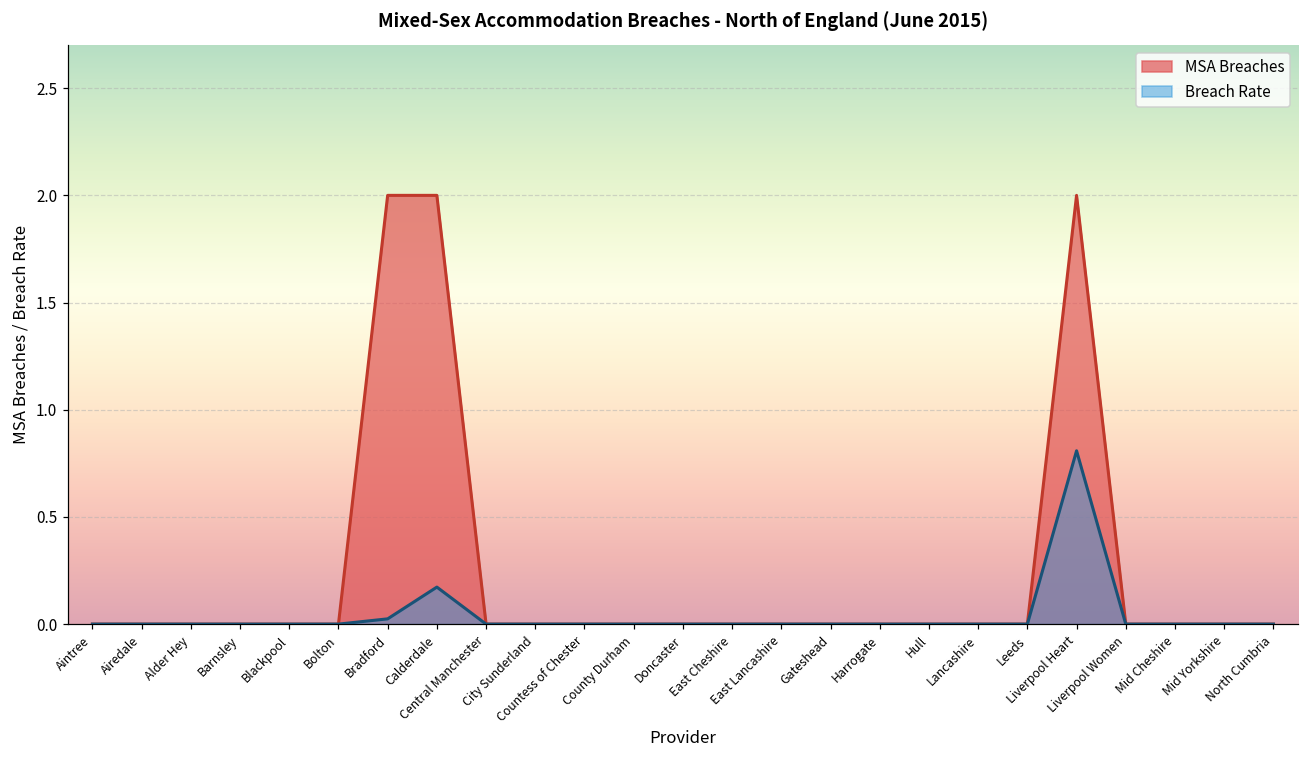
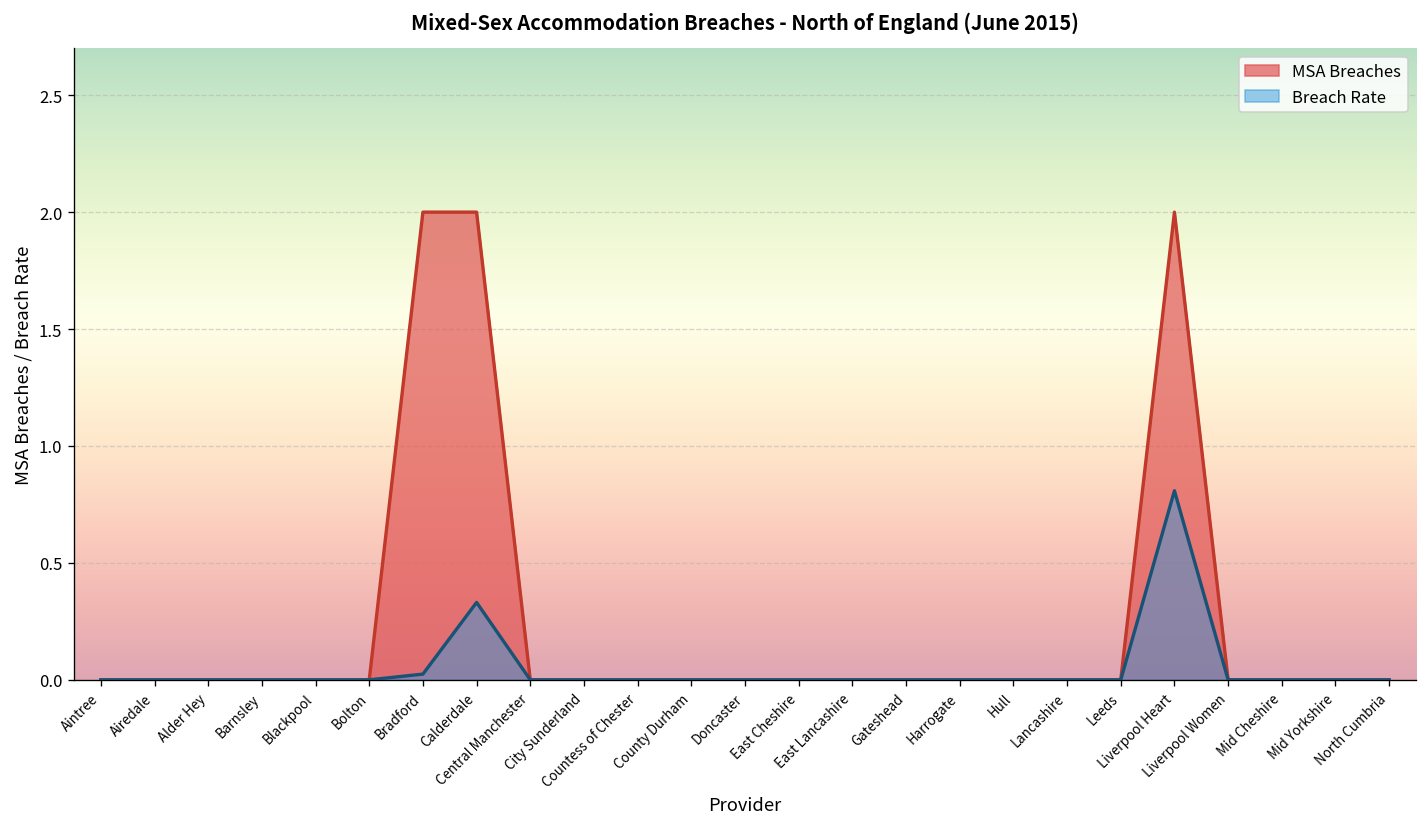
Breach Rate, Calderdale: 0.17 -> 0.33
